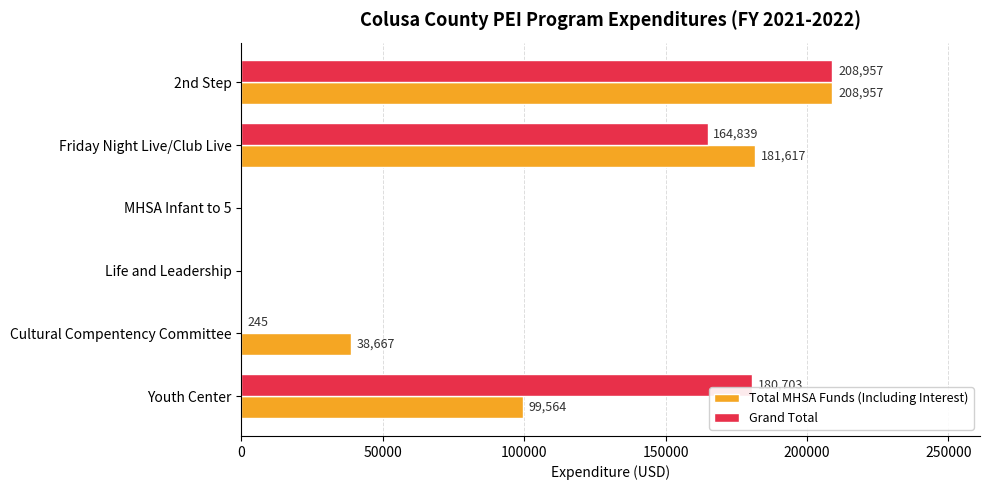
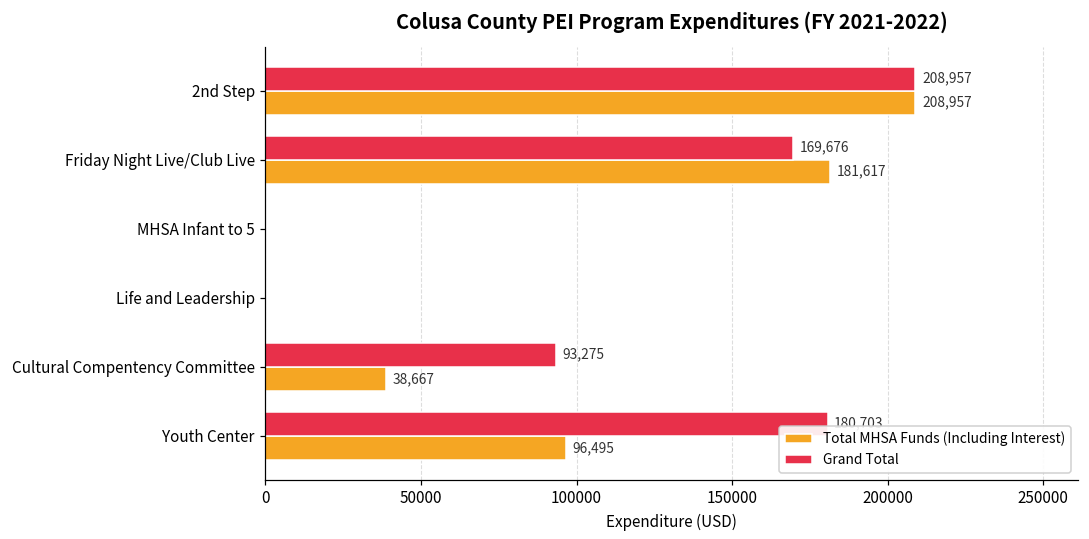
Grand Total, Friday Night Live/Club Live: 164,839 -> 169,676
Grand Total, Cultural Compentency Committee: 245 -> 93,275
Total MHSA Funds (Including Interest), Youth Center: 99,564 -> 96,495
